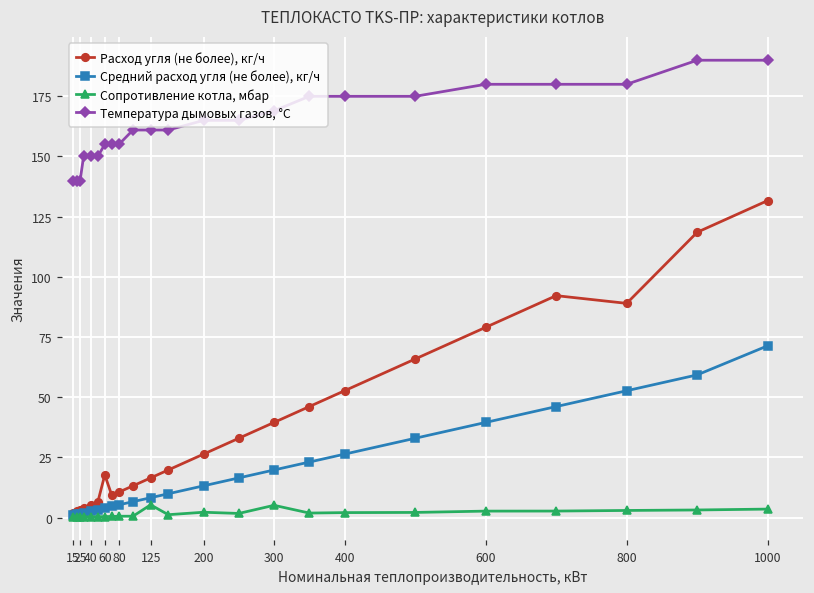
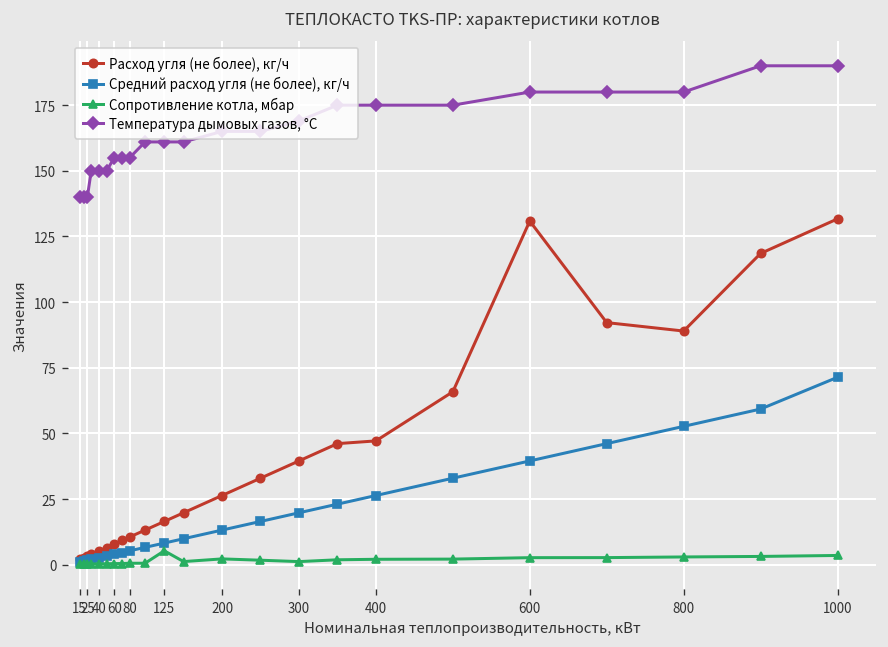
Расход угля (не более), кг/ч, 60: 18 -> 8
Сопротивление котла, мбар, 300: 5 -> 1
Расход угля (не более), кг/ч, 400: 53 -> 47
Расход угля (не более), кг/ч, 600: 79 -> 131
